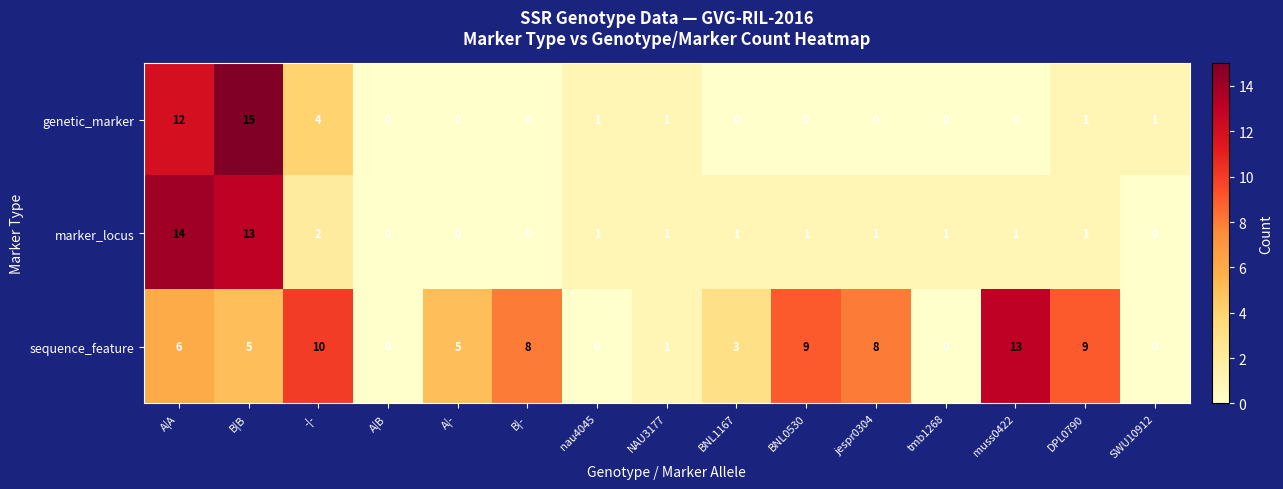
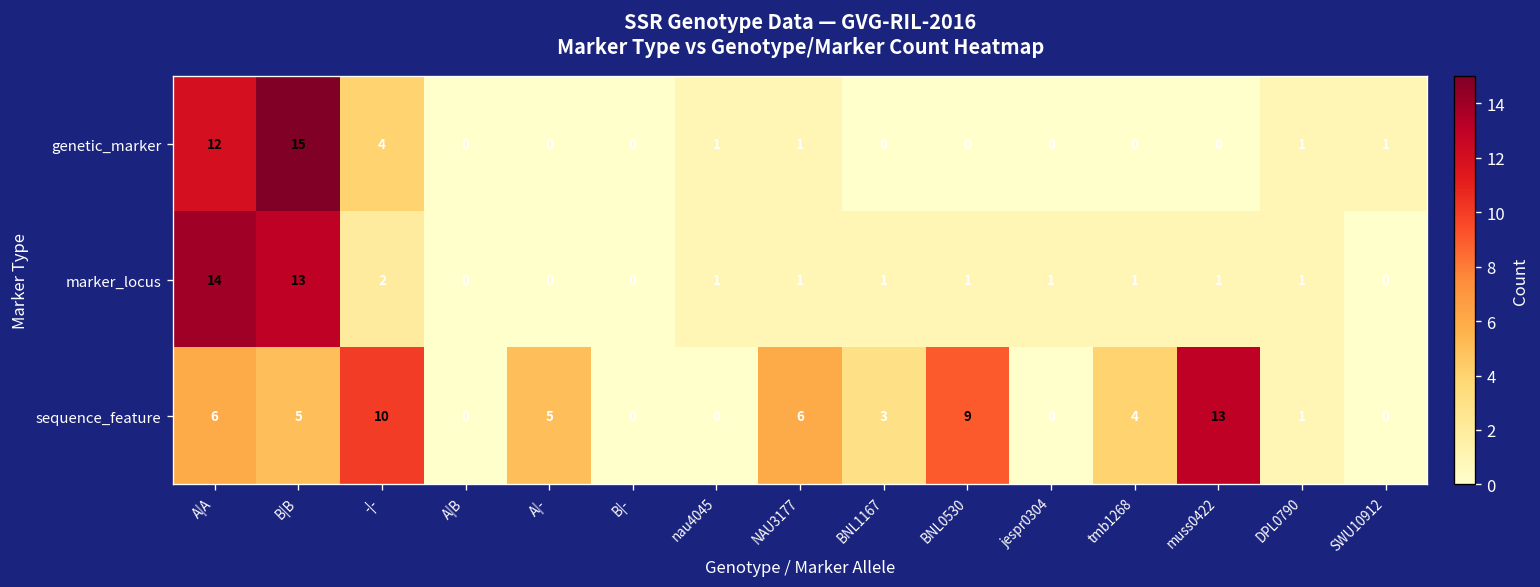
sequence_feature, B|-: 8 -> 0
sequence_feature, NAU3177: 1 -> 6
sequence_feature, jespr0304: 8 -> 0
sequence_feature, tmb1268: 0 -> 4
sequence_feature, DPL0790: 9 -> 1
